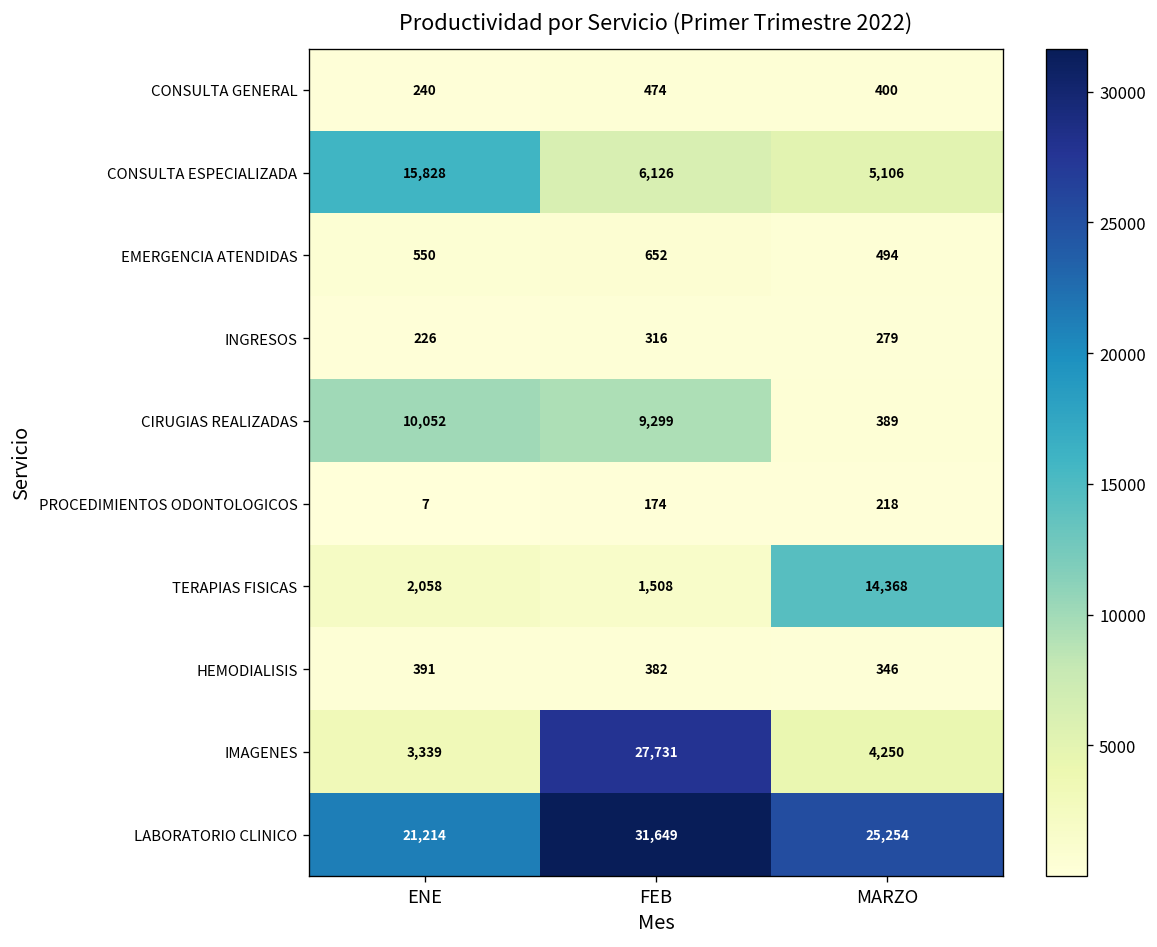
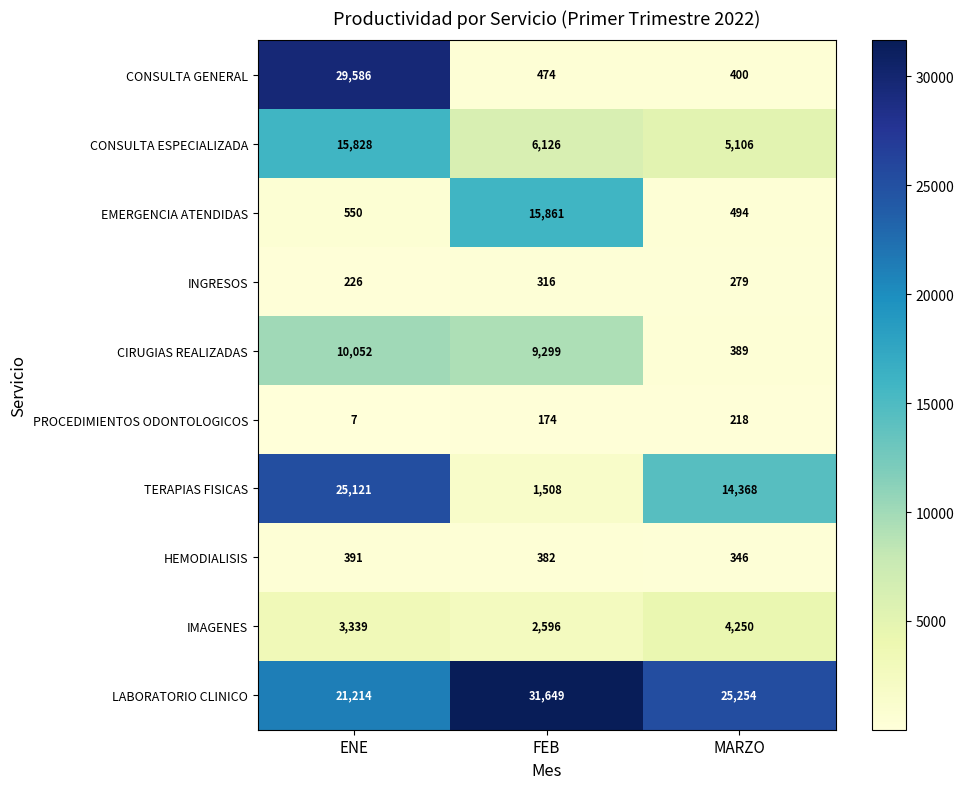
CONSULTA GENERAL, ENE: 240 -> 29,586
EMERGENCIA ATENDIDAS, FEB: 652 -> 15,861
TERAPIAS FISICAS, ENE: 2,058 -> 25,121
IMAGENES, FEB: 27,731 -> 2,596
